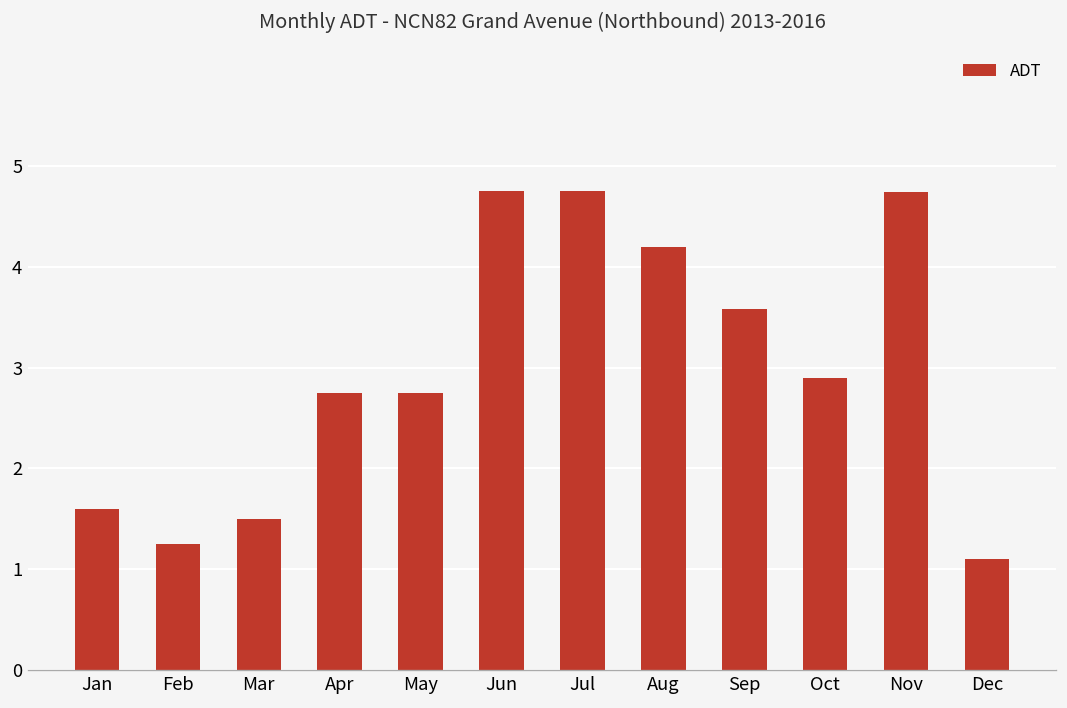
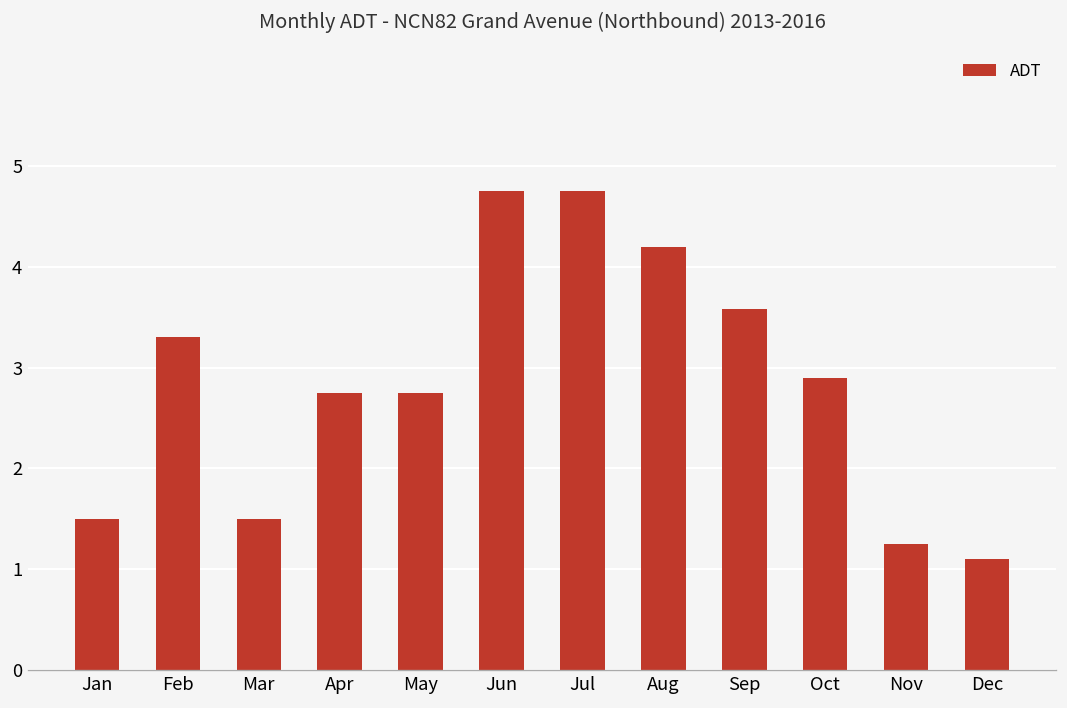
Jan: 1.6 -> 1.5
Feb: 1.3 -> 3.3
Nov: 4.7 -> 1.3
